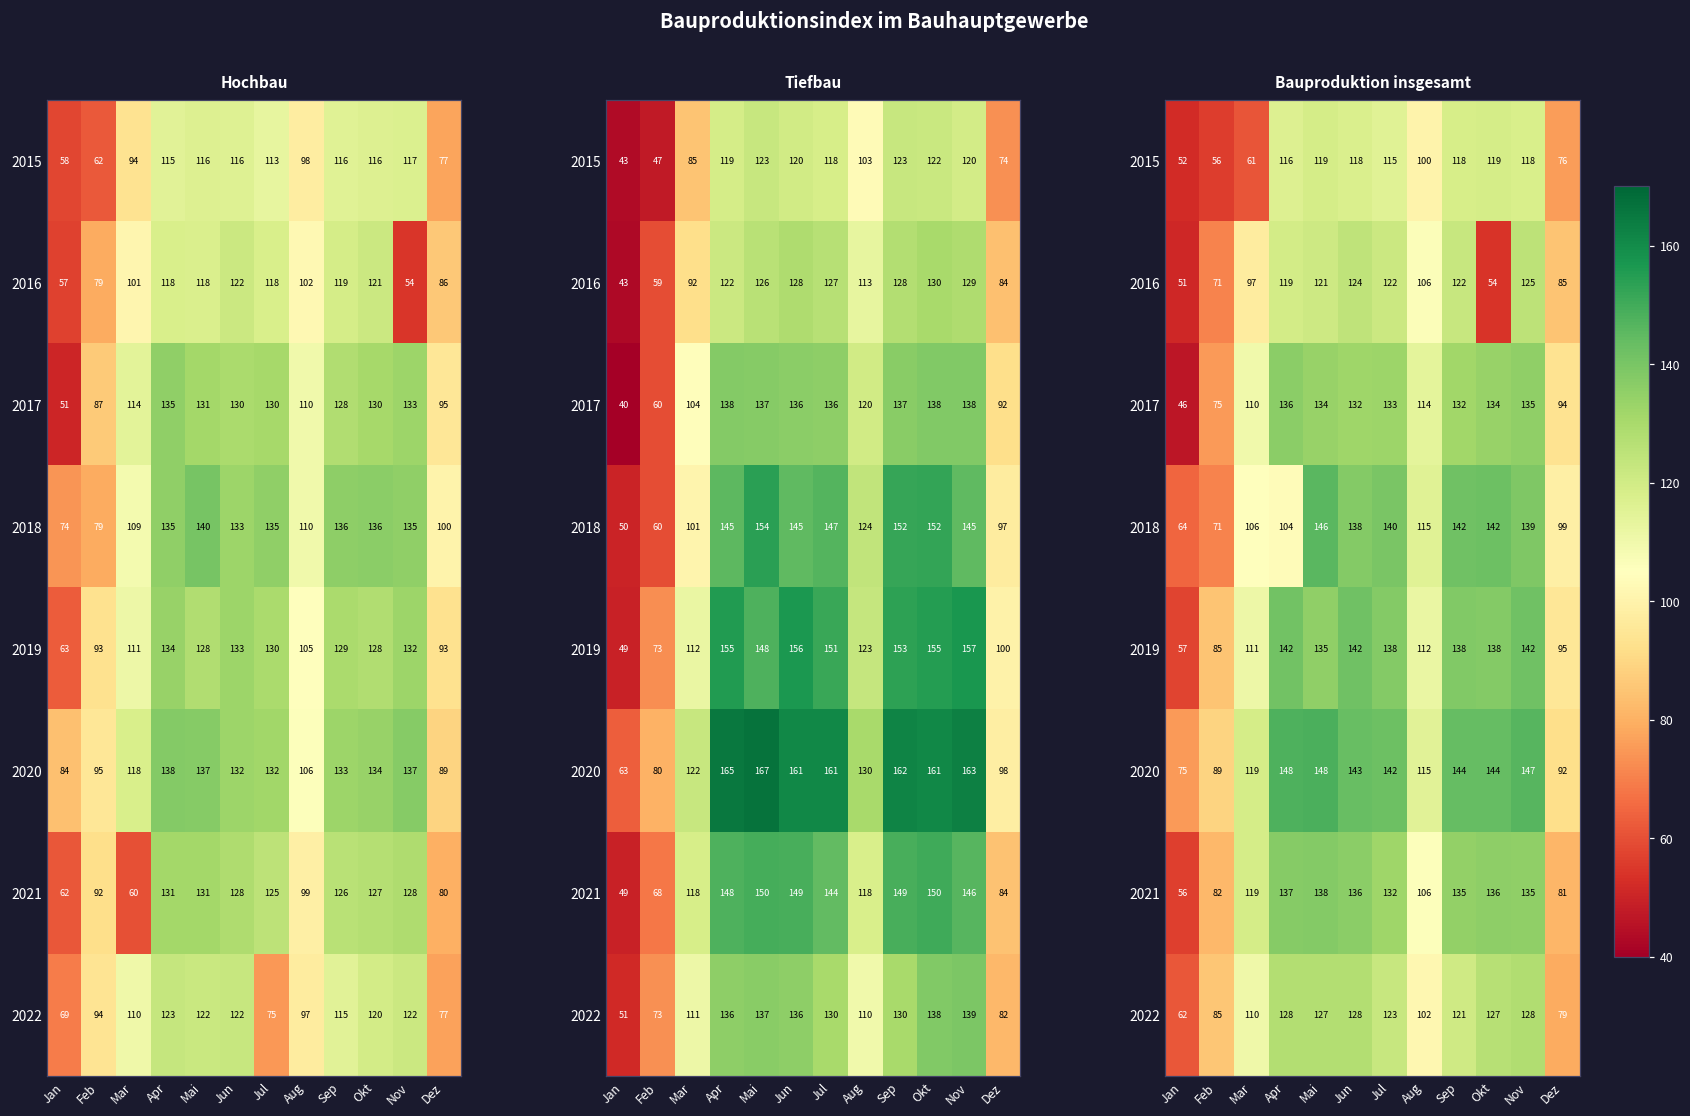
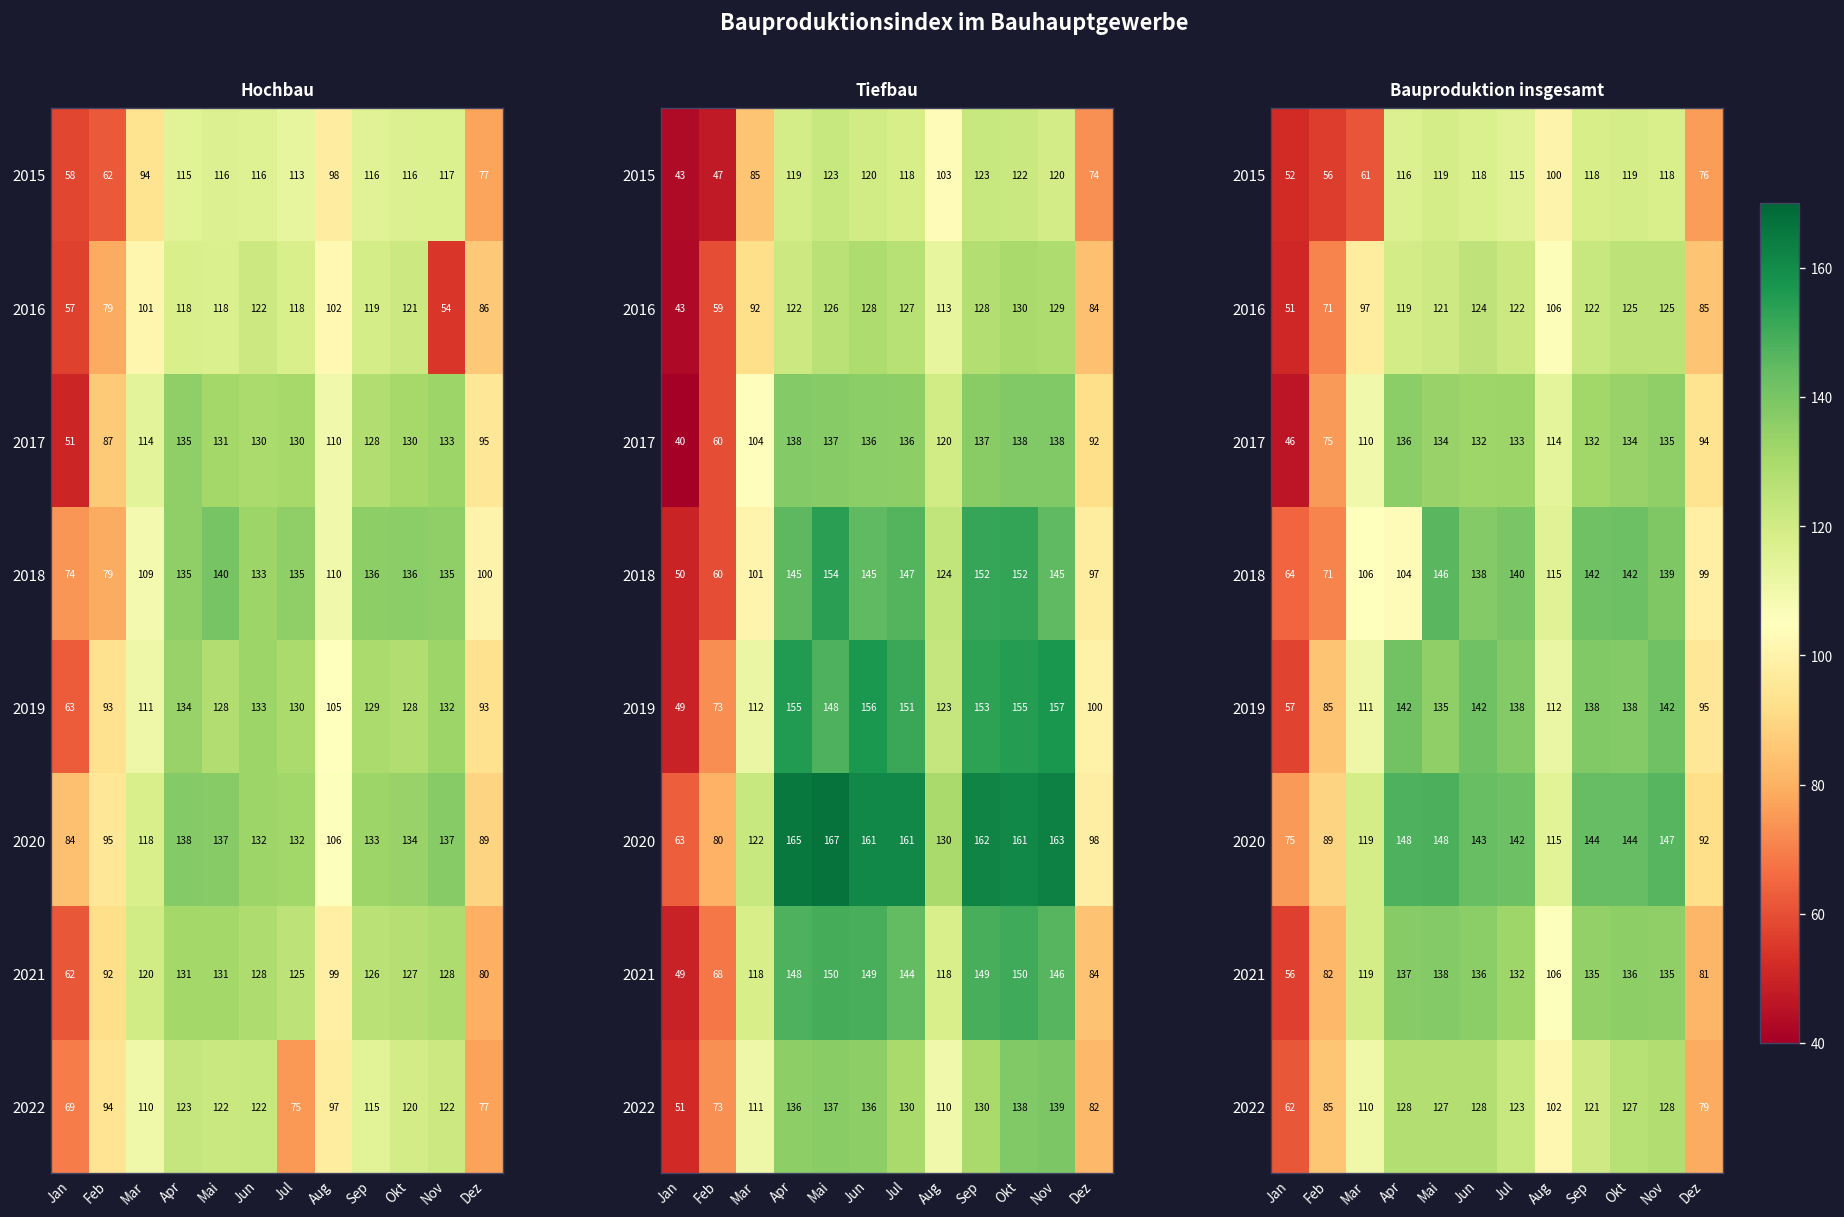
Hochbau, 2021, Mar: 60 -> 120
Bauproduktion insgesamt, 2016, Okt: 54 -> 125
